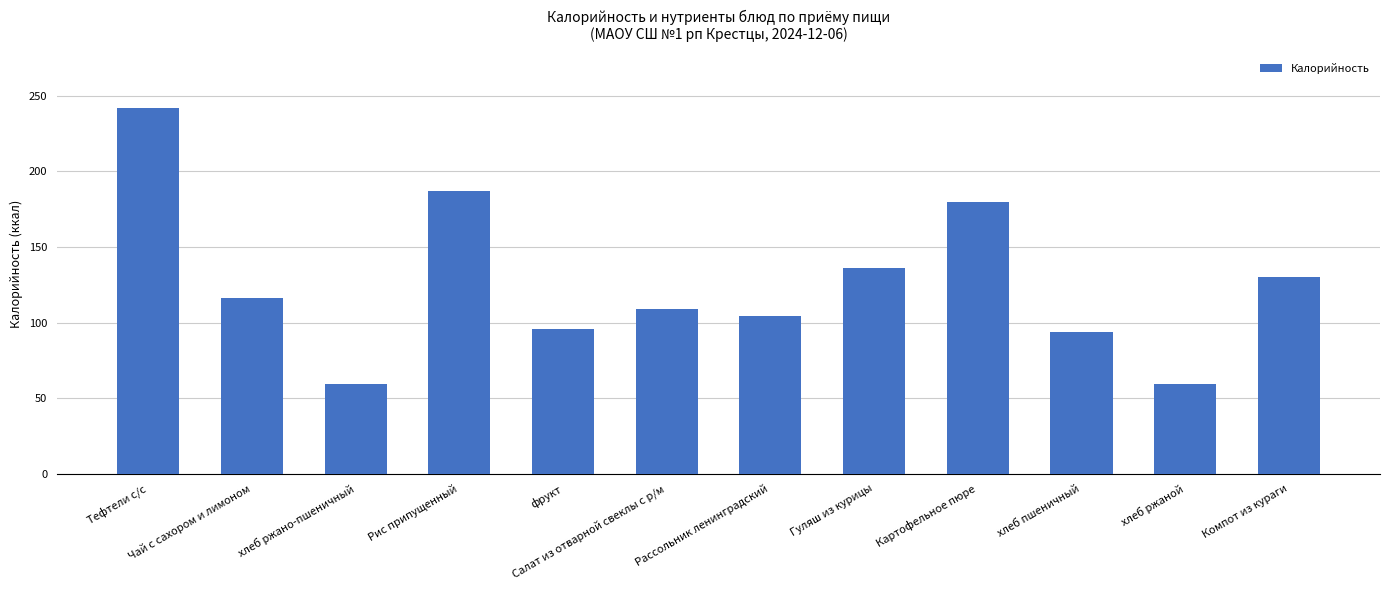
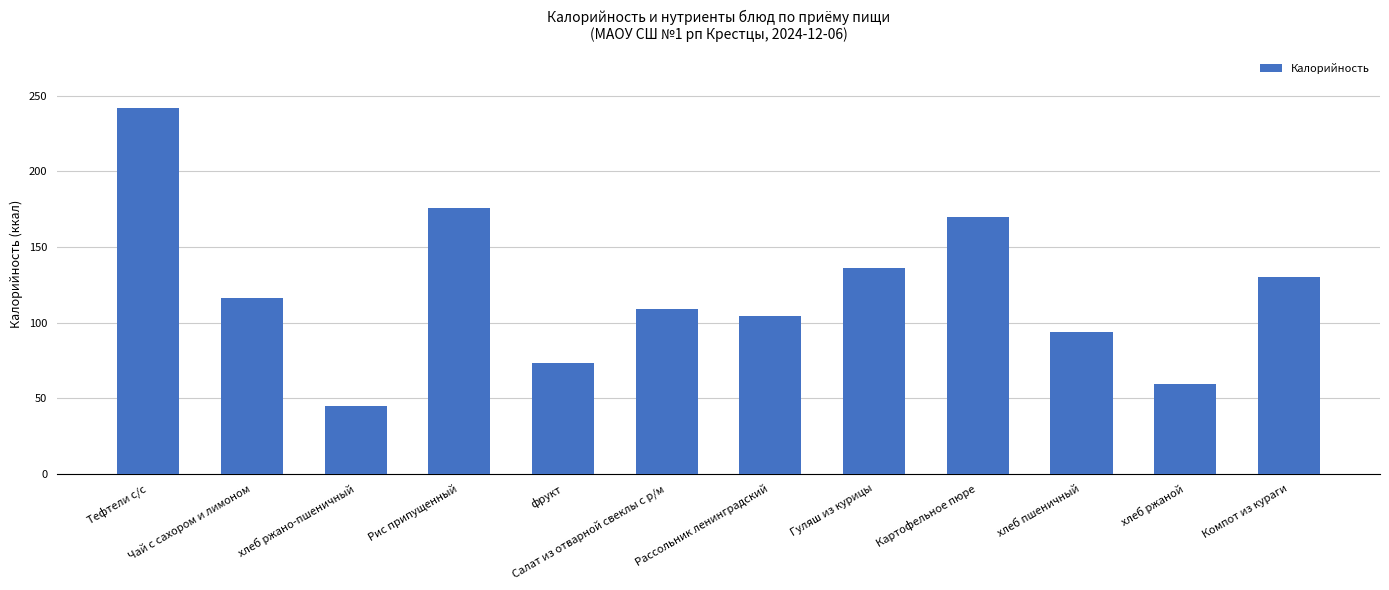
хлеб ржано-пшеничный: 59 -> 45
Рис припущенный: 187 -> 176
фрукт: 96 -> 73
Картофельное пюре: 180 -> 170
